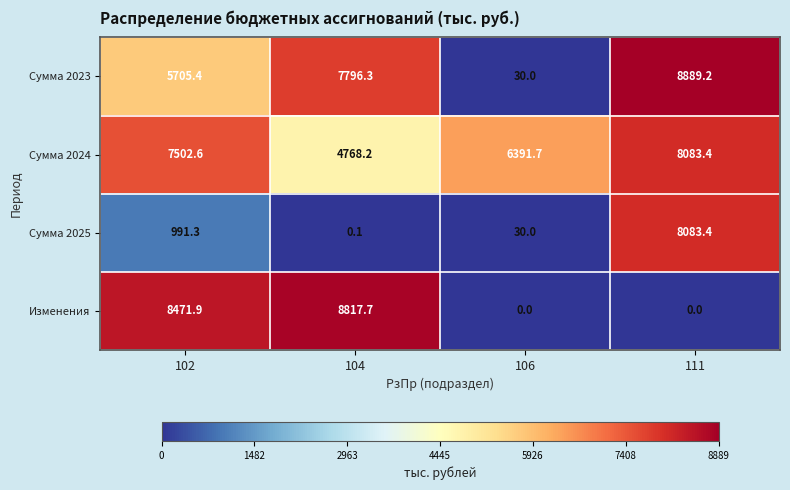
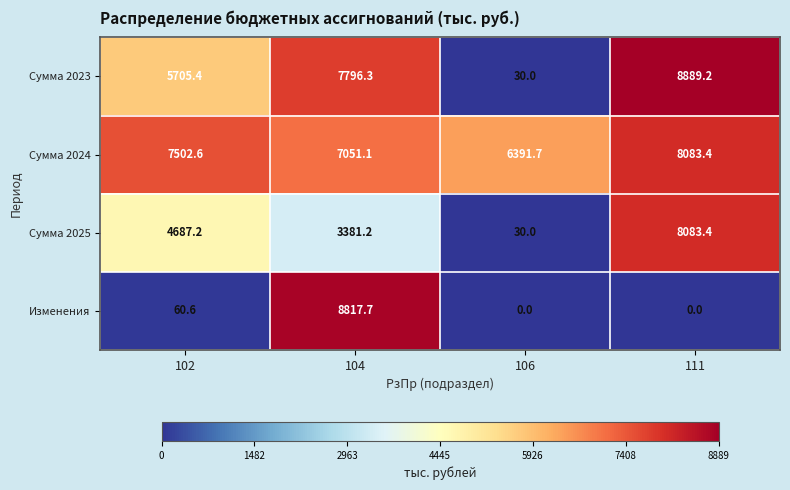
Сумма 2024, 104: 4768.2 -> 7051.1
Сумма 2025, 102: 991.3 -> 4687.2
Сумма 2025, 104: 0.1 -> 3381.2
Изменения, 102: 8471.9 -> 60.6
